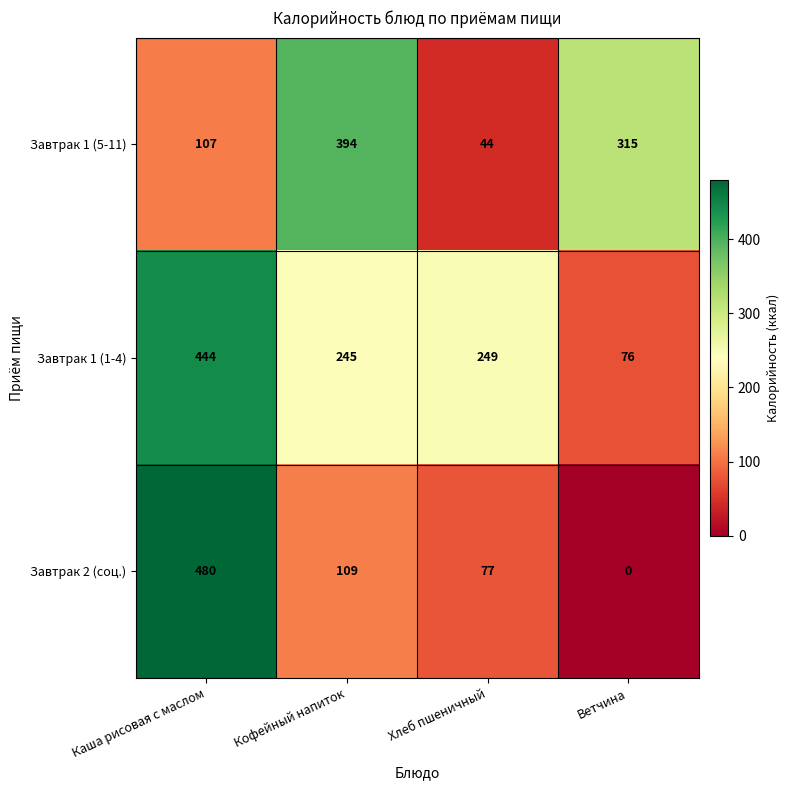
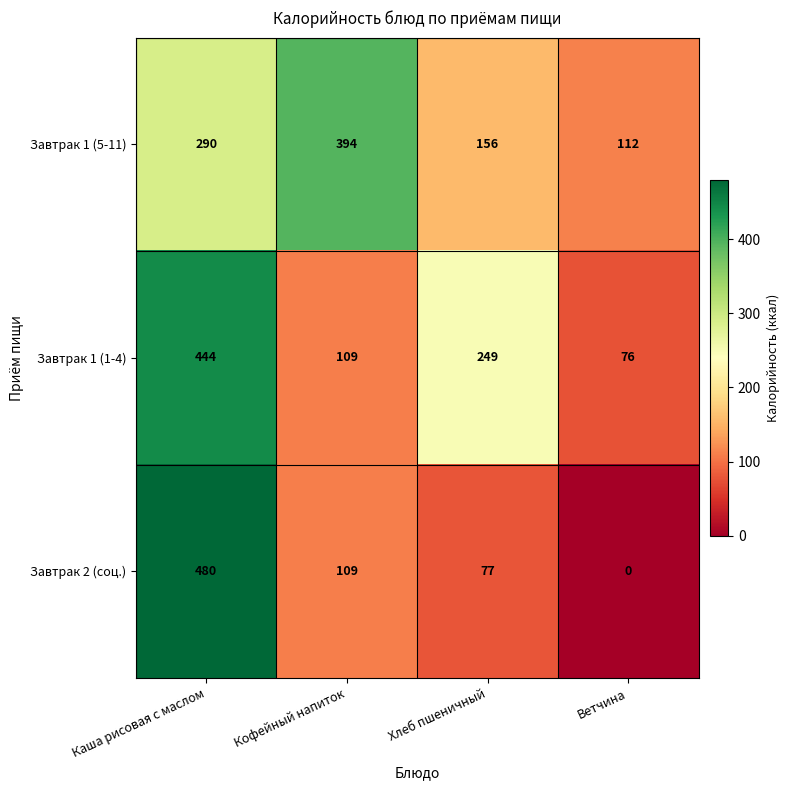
Завтрак 1 (5-11), Каша рисовая с маслом: 107 -> 290
Завтрак 1 (5-11), Хлеб пшеничный: 44 -> 156
Завтрак 1 (5-11), Ветчина: 315 -> 112
Завтрак 1 (1-4), Кофейный напиток: 245 -> 109
